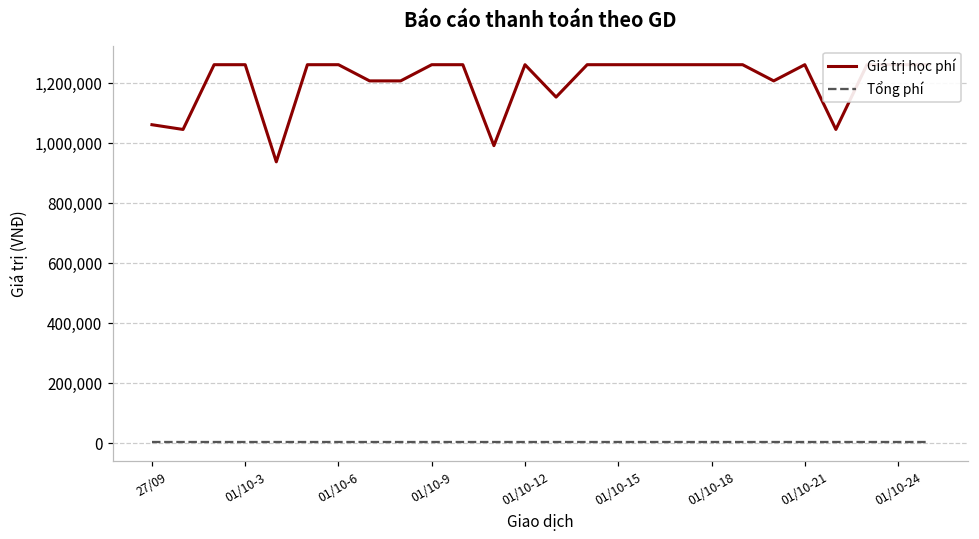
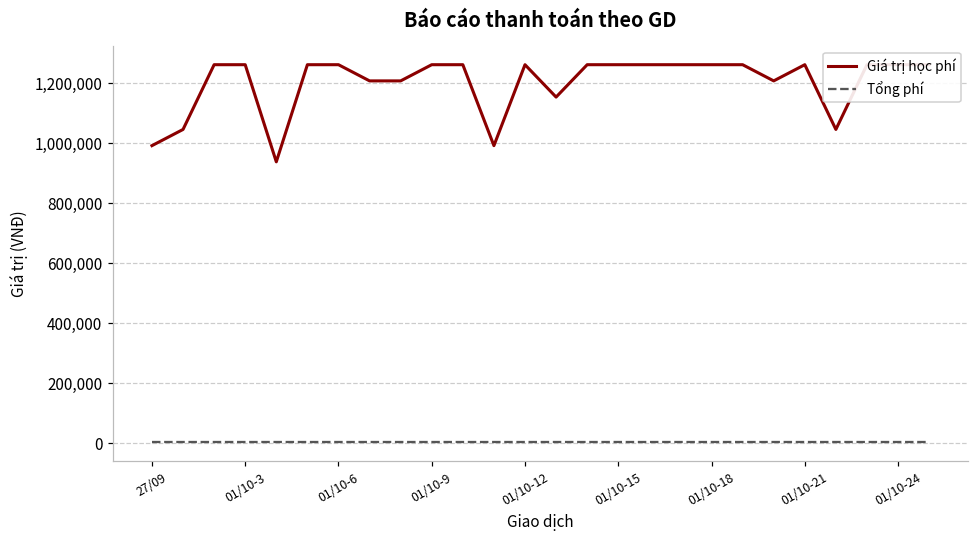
Giá trị học phí, 27/09: 1,060,000 -> 990,000
